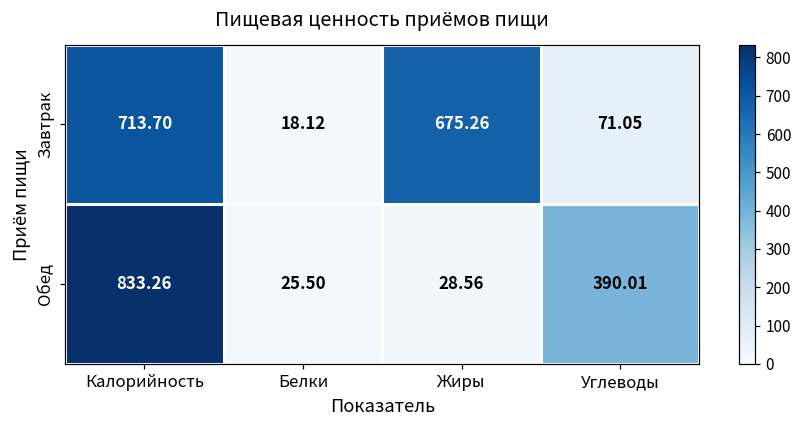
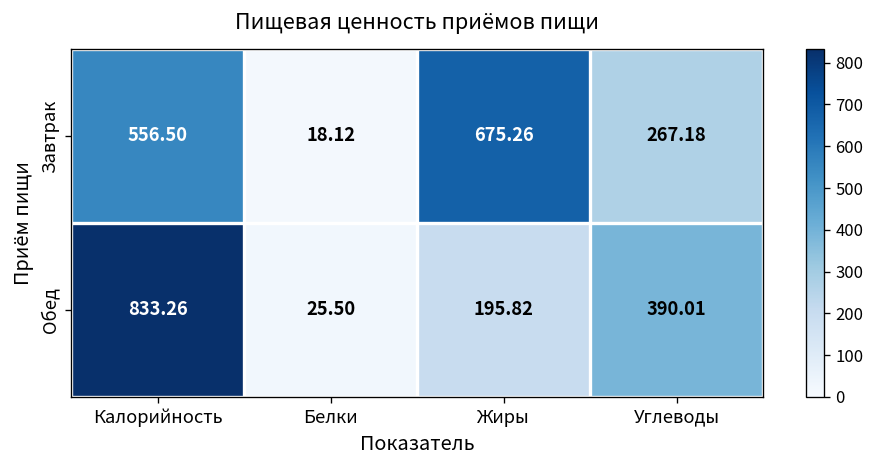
Завтрак, Калорийность: 713.70 -> 556.50
Завтрак, Углеводы: 71.05 -> 267.18
Обед, Жиры: 28.56 -> 195.82
